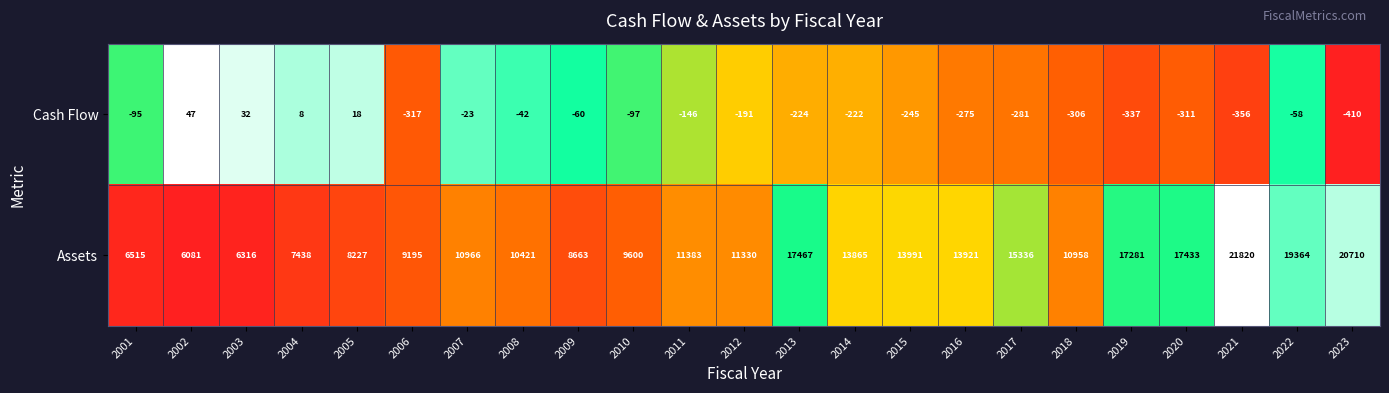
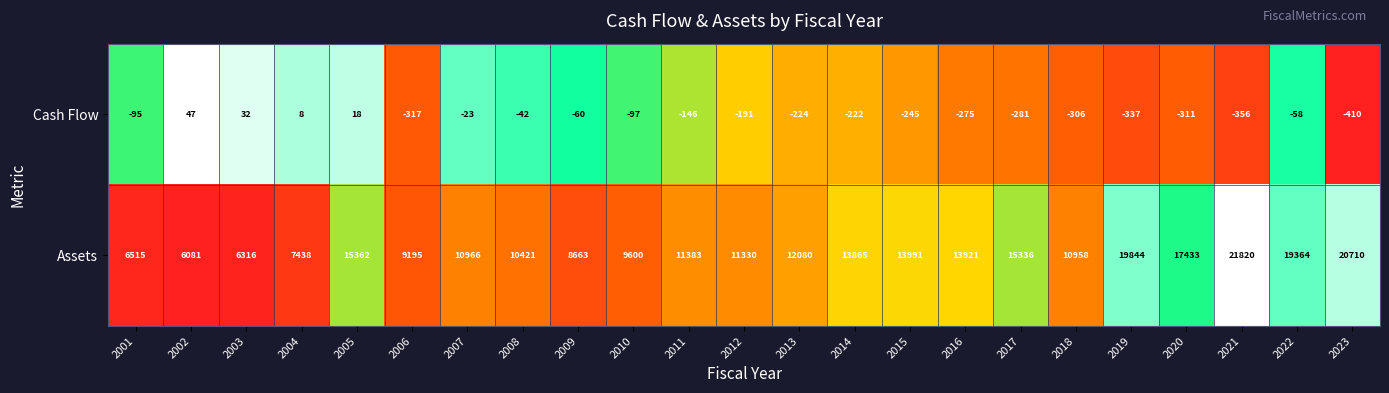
Assets, 2005: 8227 -> 15362
Assets, 2013: 17467 -> 12080
Assets, 2019: 17281 -> 19844
